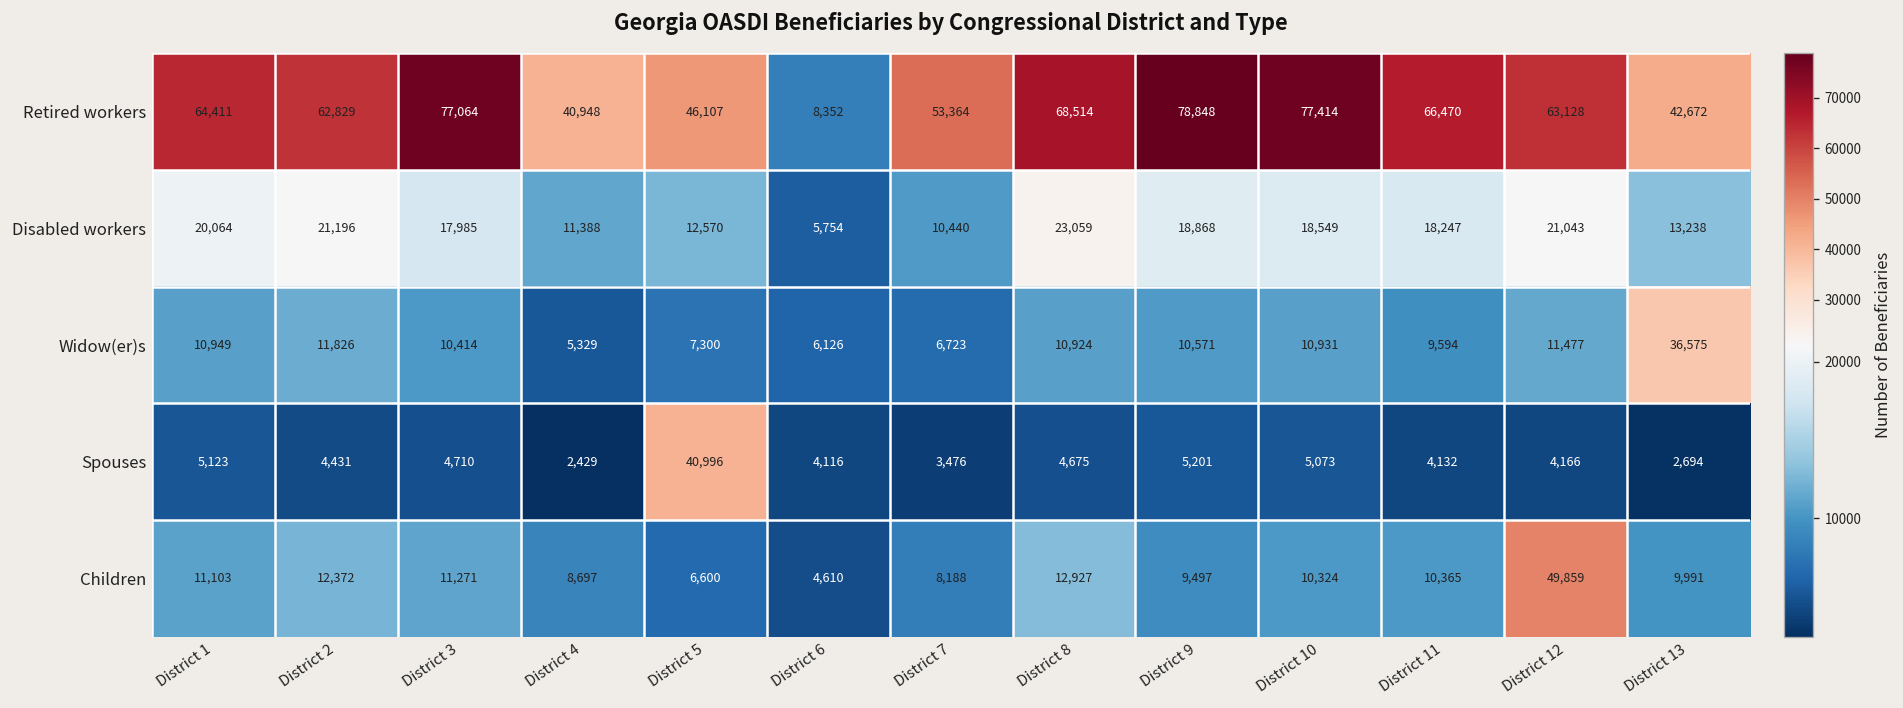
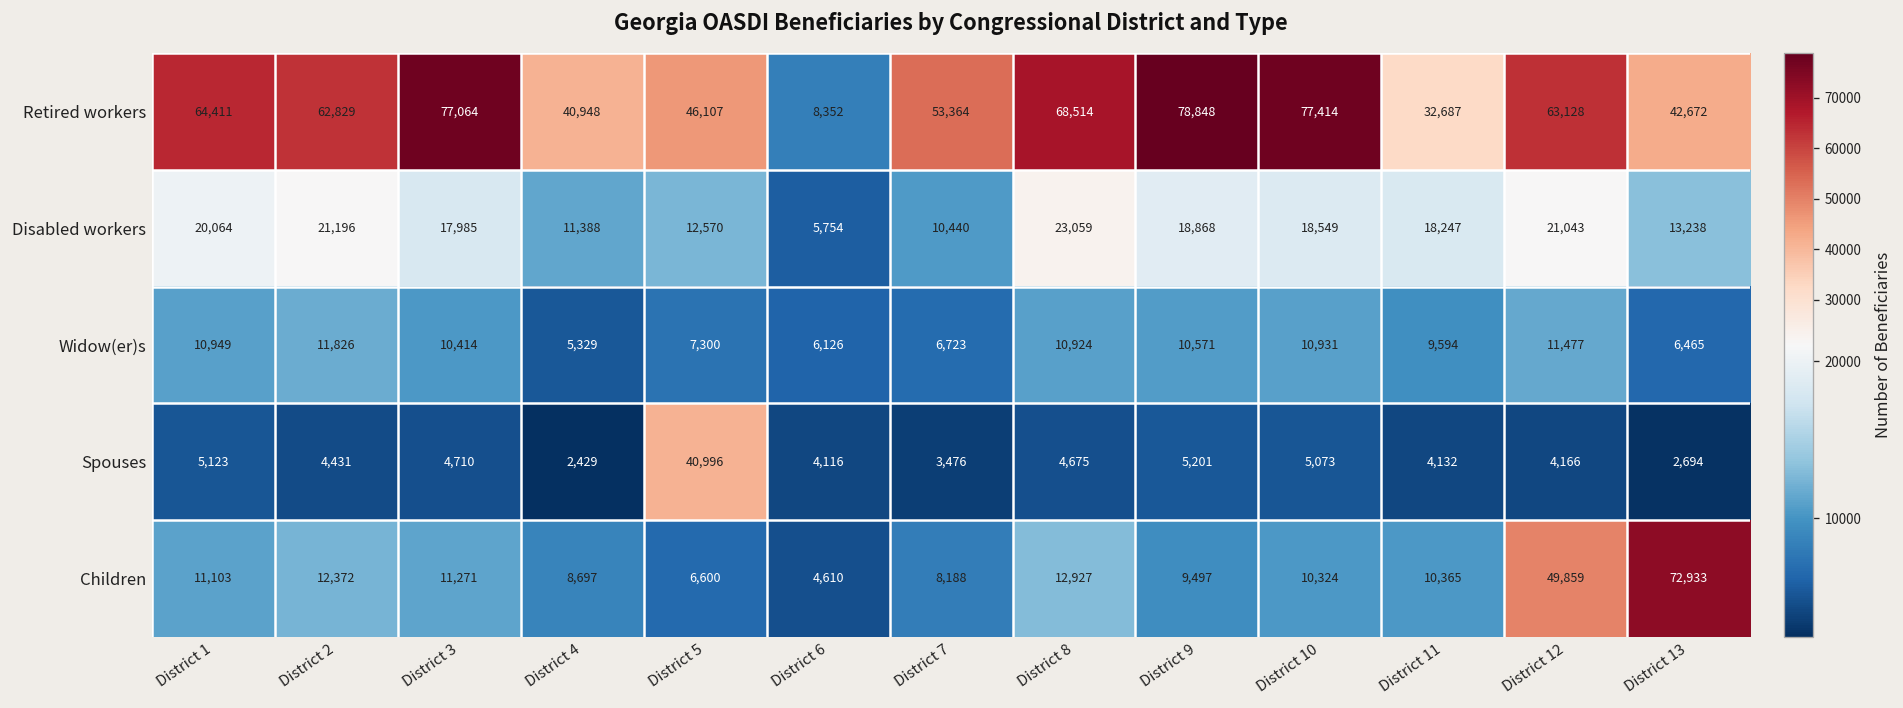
Retired workers, District 11: 66,470 -> 32,687
Widow(er)s, District 13: 36,575 -> 6,465
Children, District 13: 9,991 -> 72,933
